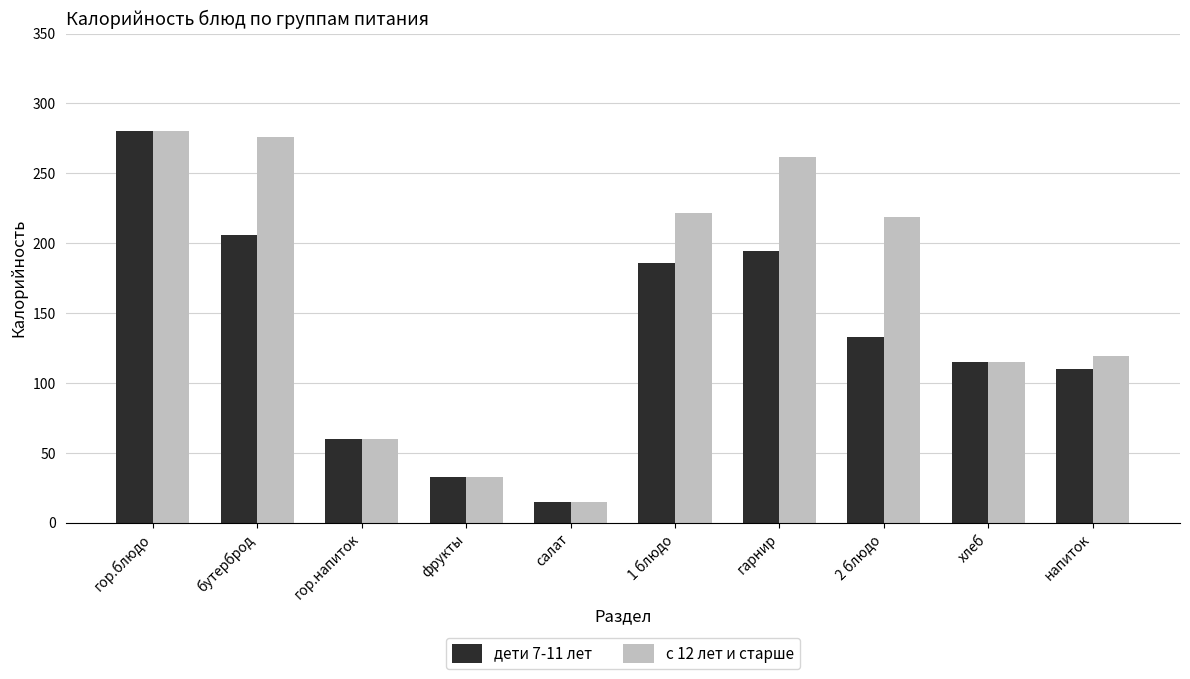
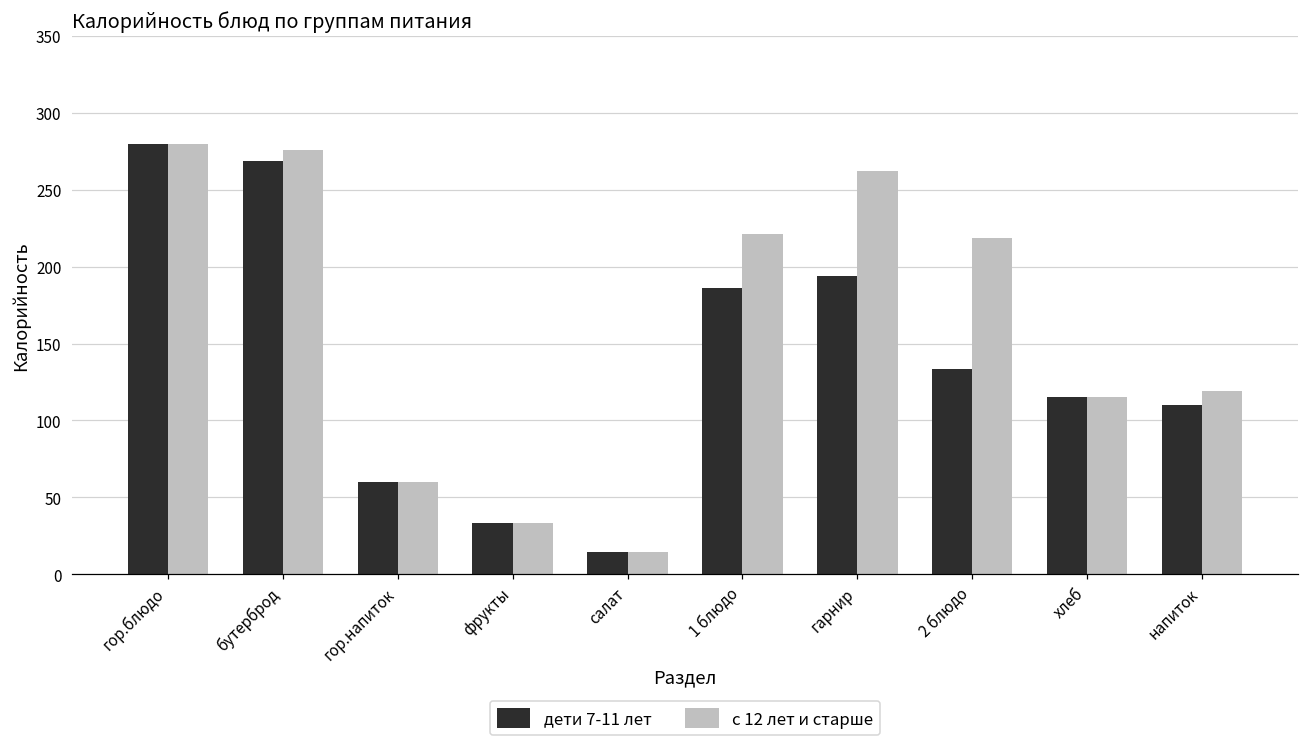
дети 7-11 лет, бутерброд: 206 -> 269
